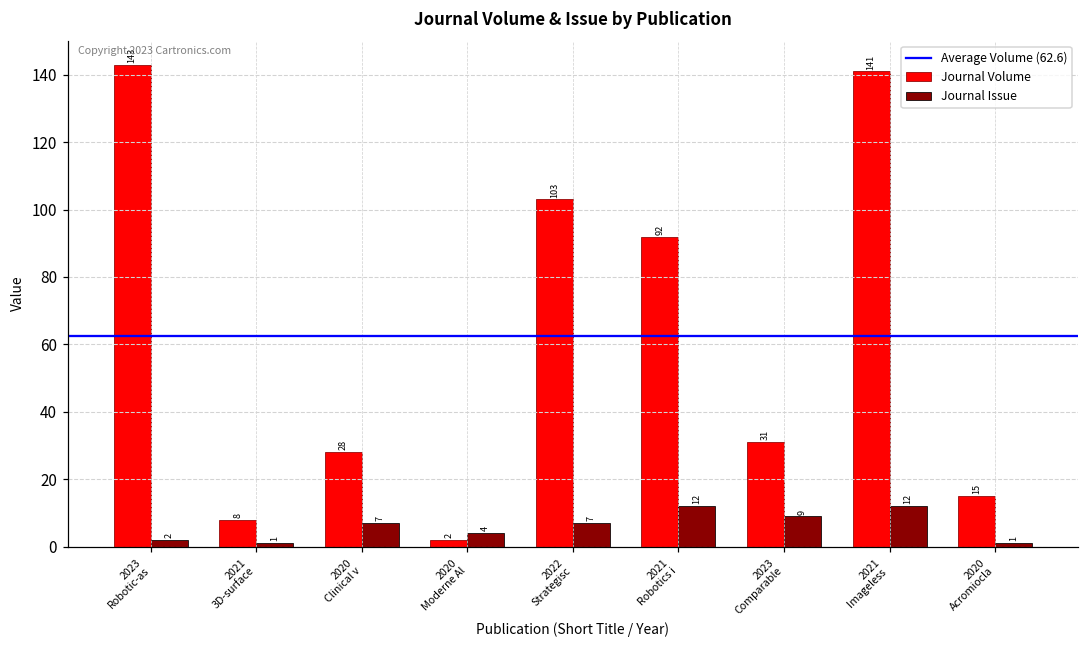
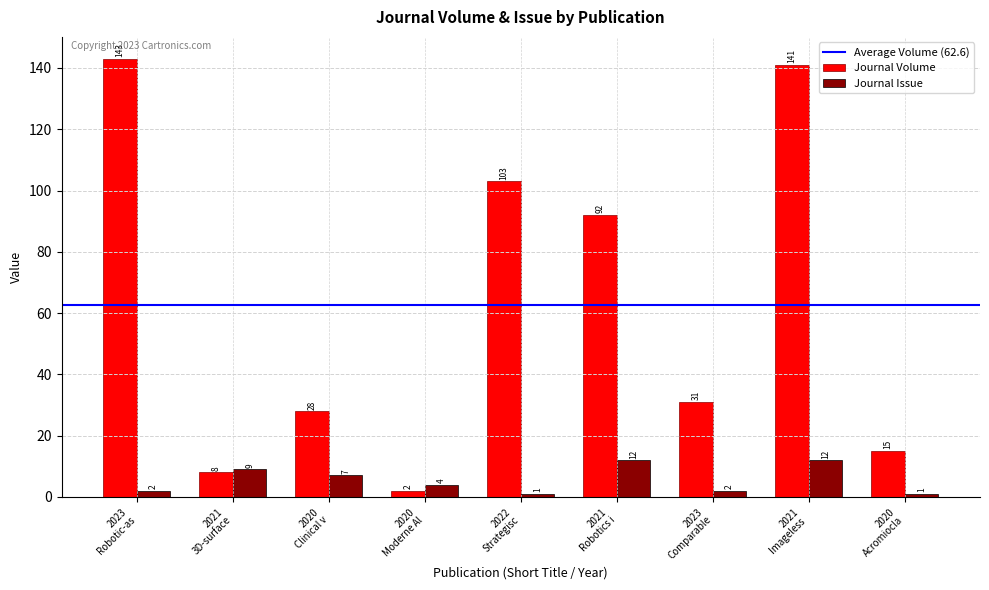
Journal Issue, 2021 3D-surface: 1 -> 9
Journal Issue, 2022 Strategisc: 7 -> 1
Journal Issue, 2023 Comparable: 9 -> 2
